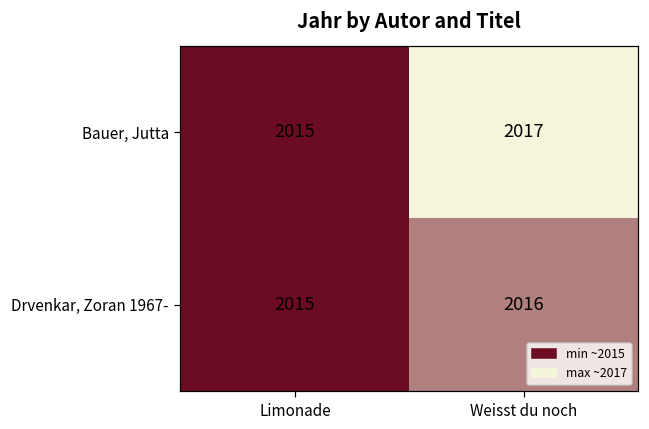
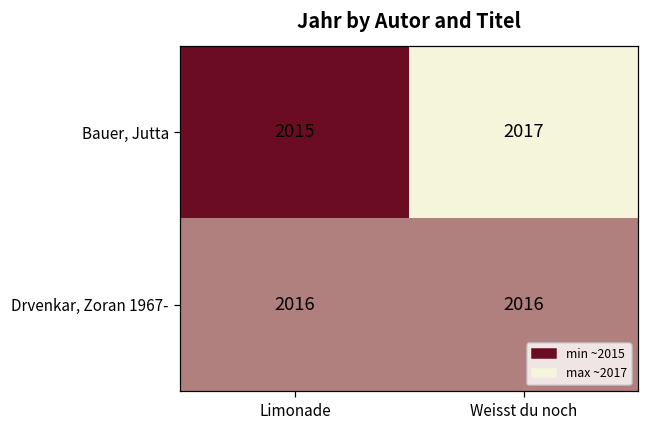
Drvenkar, Zoran 1967-, Limonade: 2015 -> 2016
